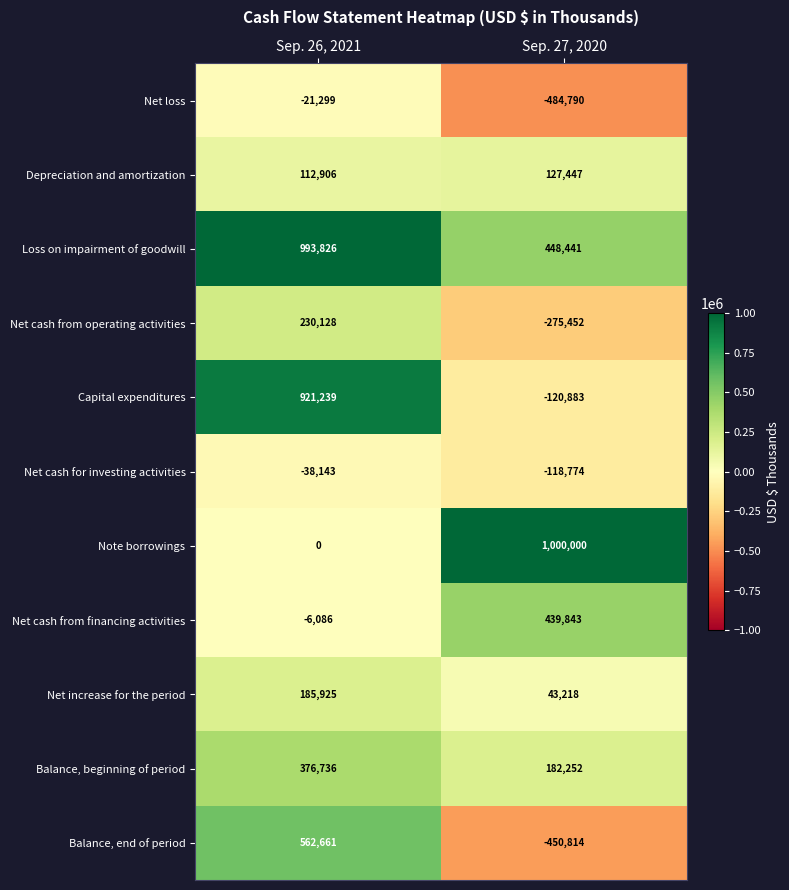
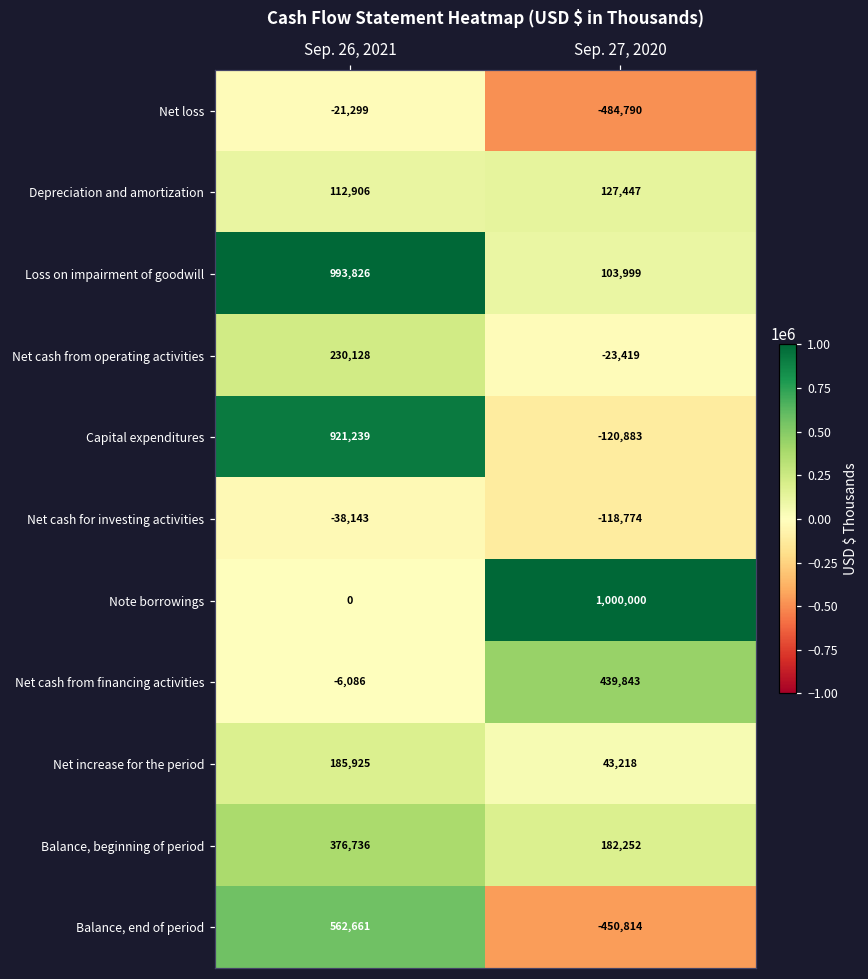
Loss on impairment of goodwill, Sep. 27, 2020: 448,441 -> 103,999
Net cash from operating activities, Sep. 27, 2020: -275,452 -> -23,419
